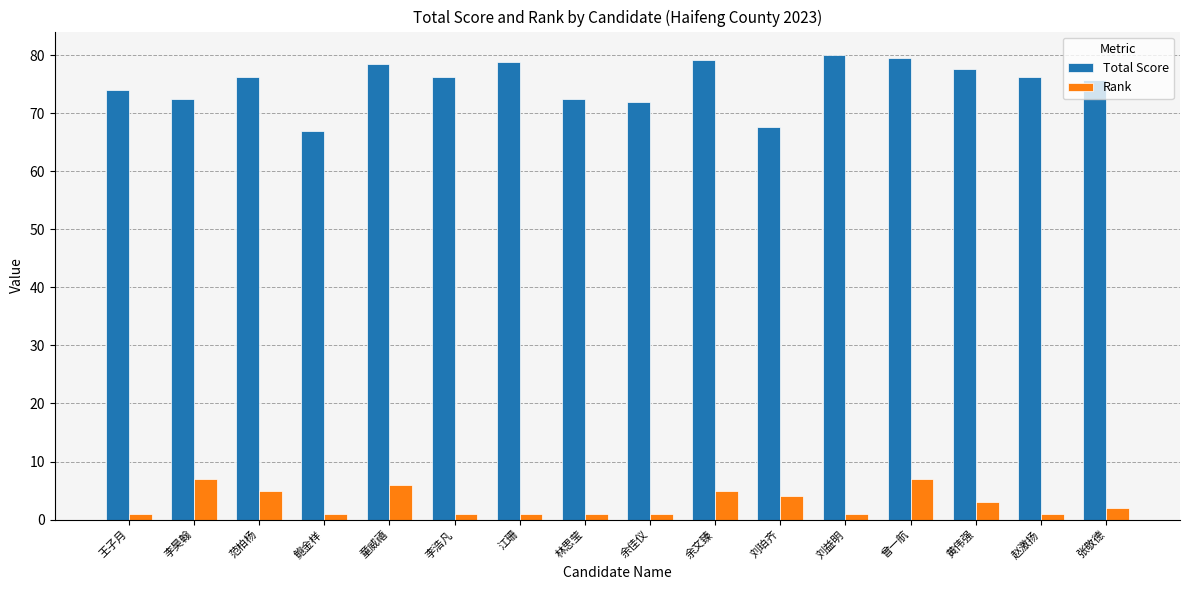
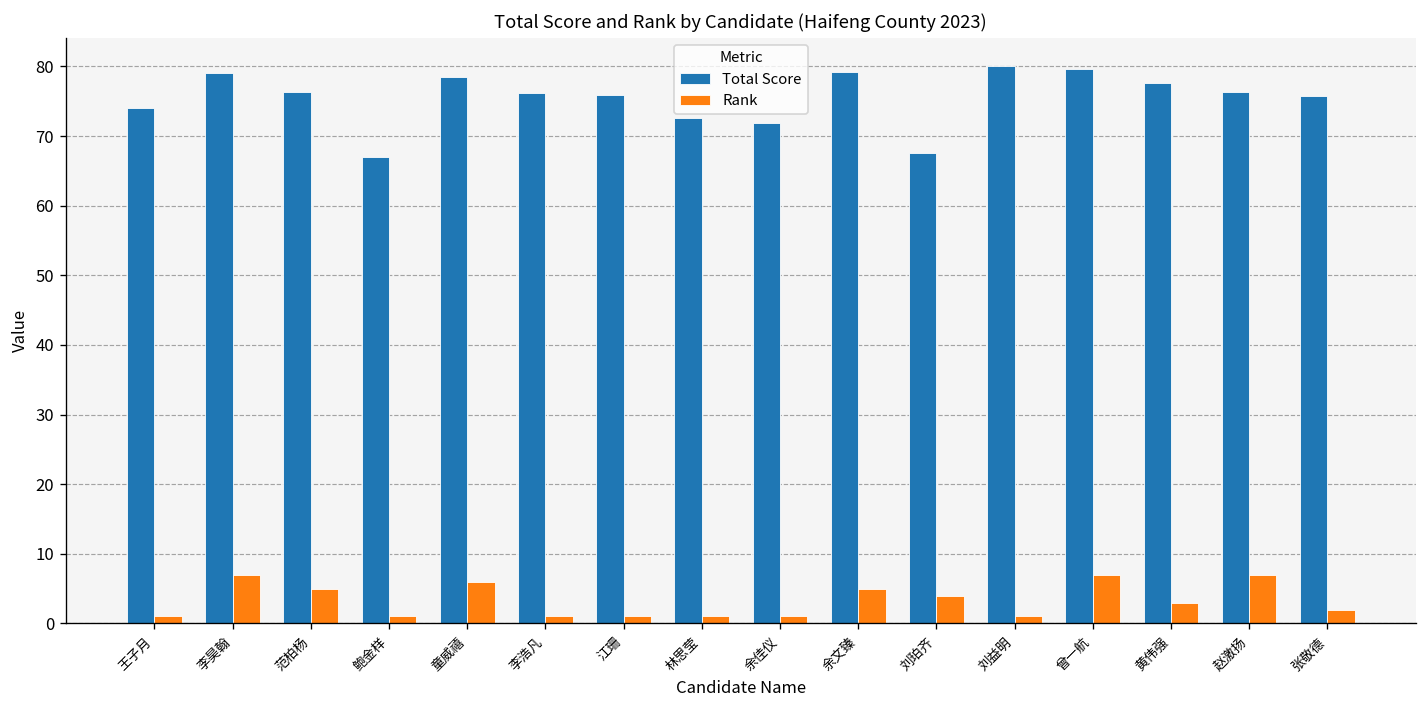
Total Score, 李昊翰: 73 -> 79
Total Score, 江珊: 79 -> 76
Rank, 赵激扬: 1 -> 7
